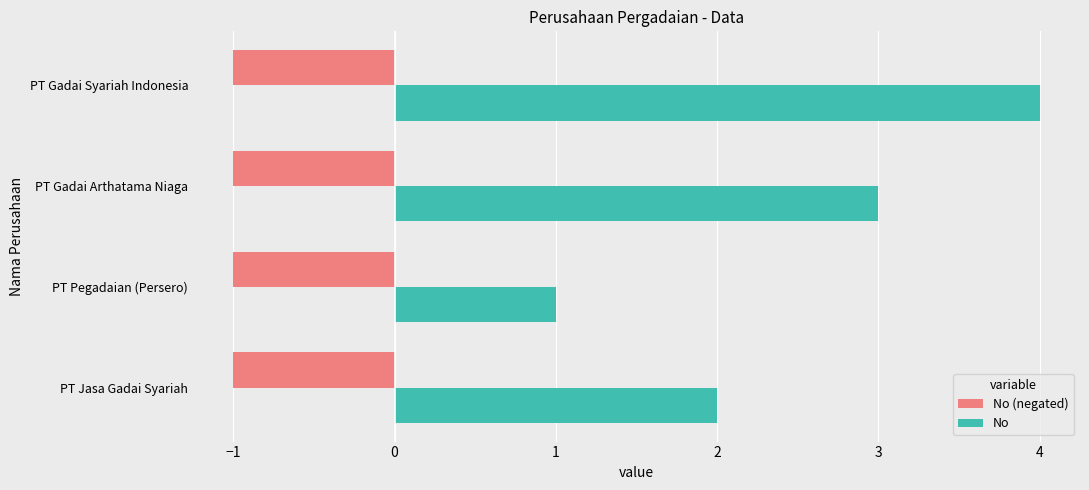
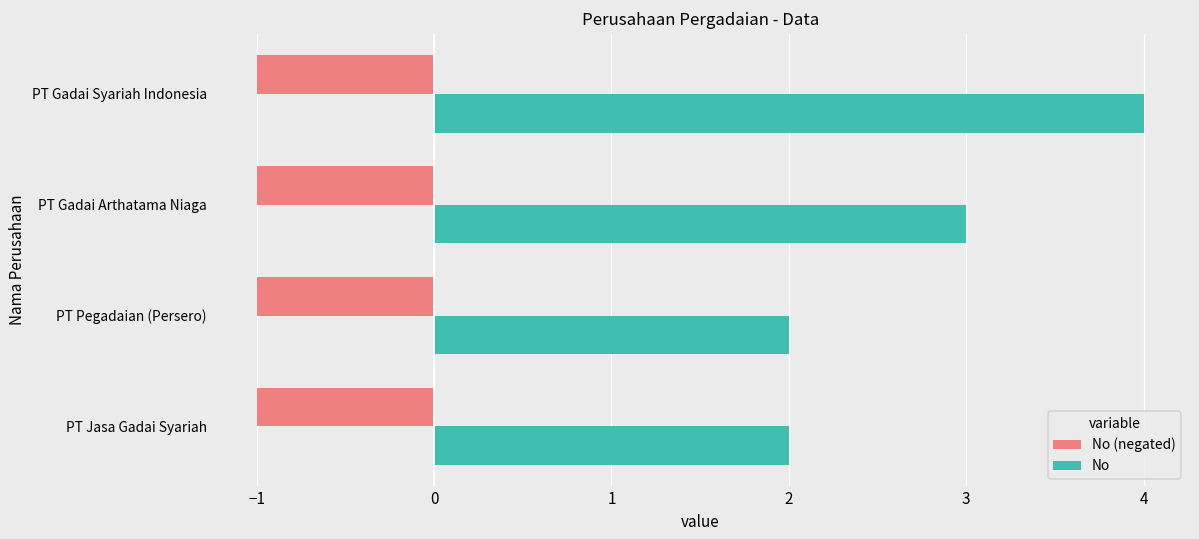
No, PT Pegadaian (Persero): 1 -> 2
